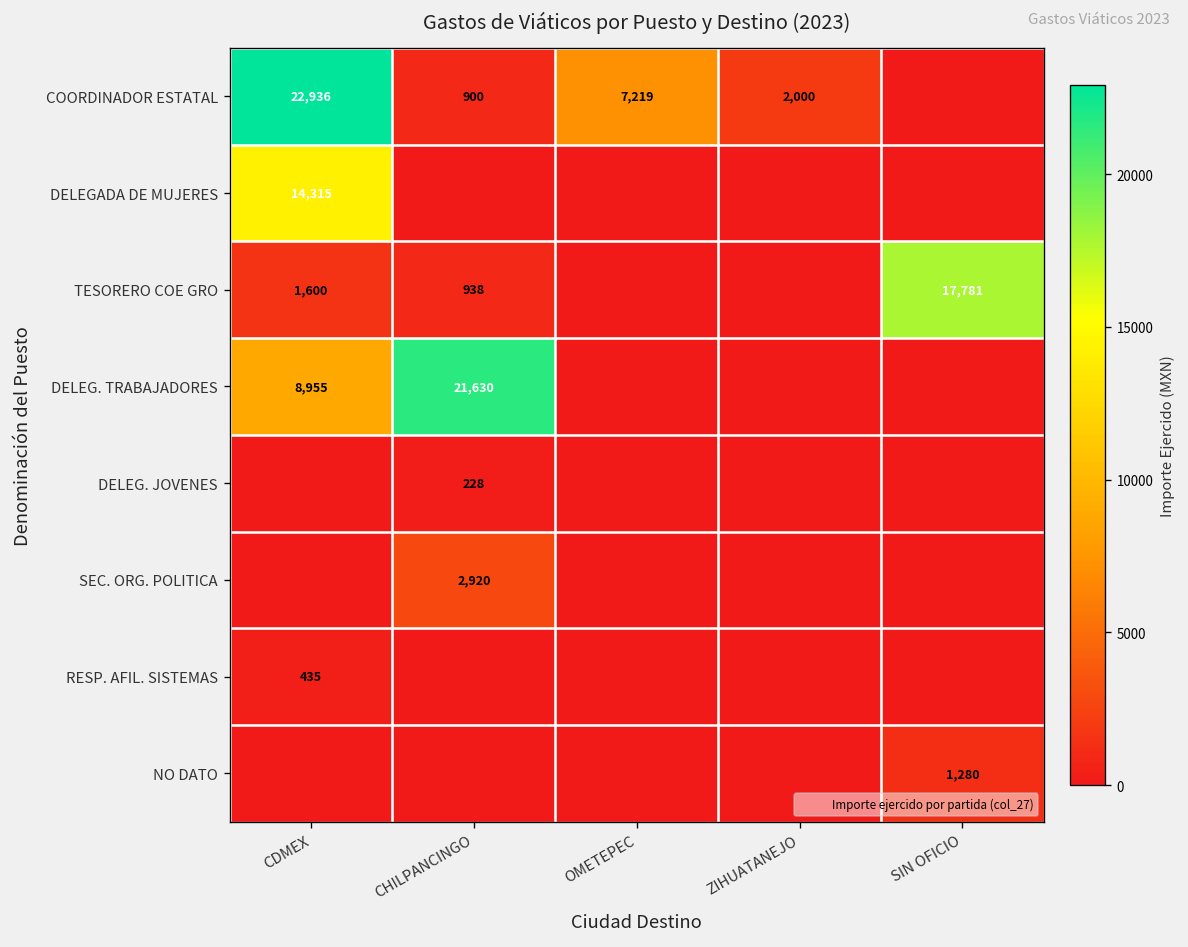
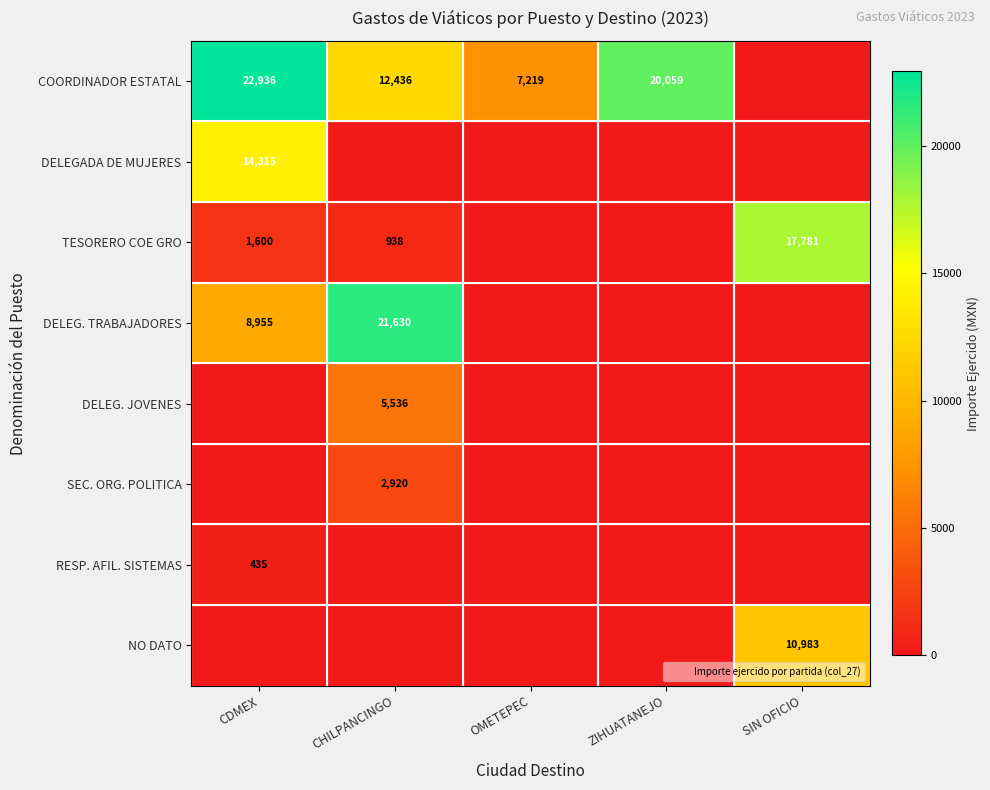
COORDINADOR ESTATAL, CHILPANCINGO: 900 -> 12,436
COORDINADOR ESTATAL, ZIHUATANEJO: 2,000 -> 20,059
DELEG. JOVENES, CHILPANCINGO: 228 -> 5,536
NO DATO, SIN OFICIO: 1,280 -> 10,983
